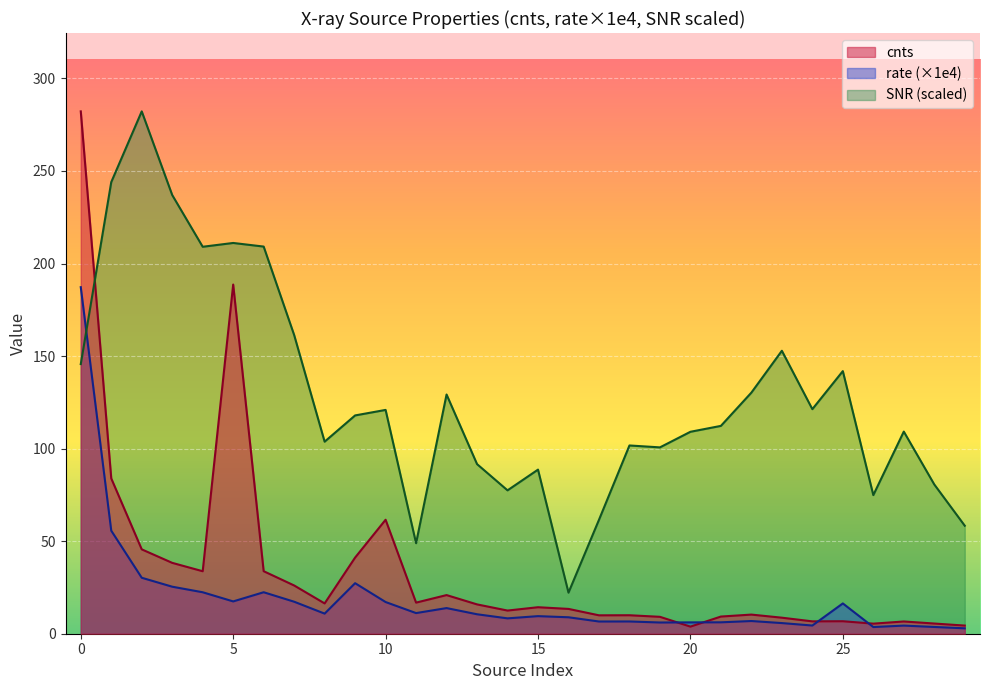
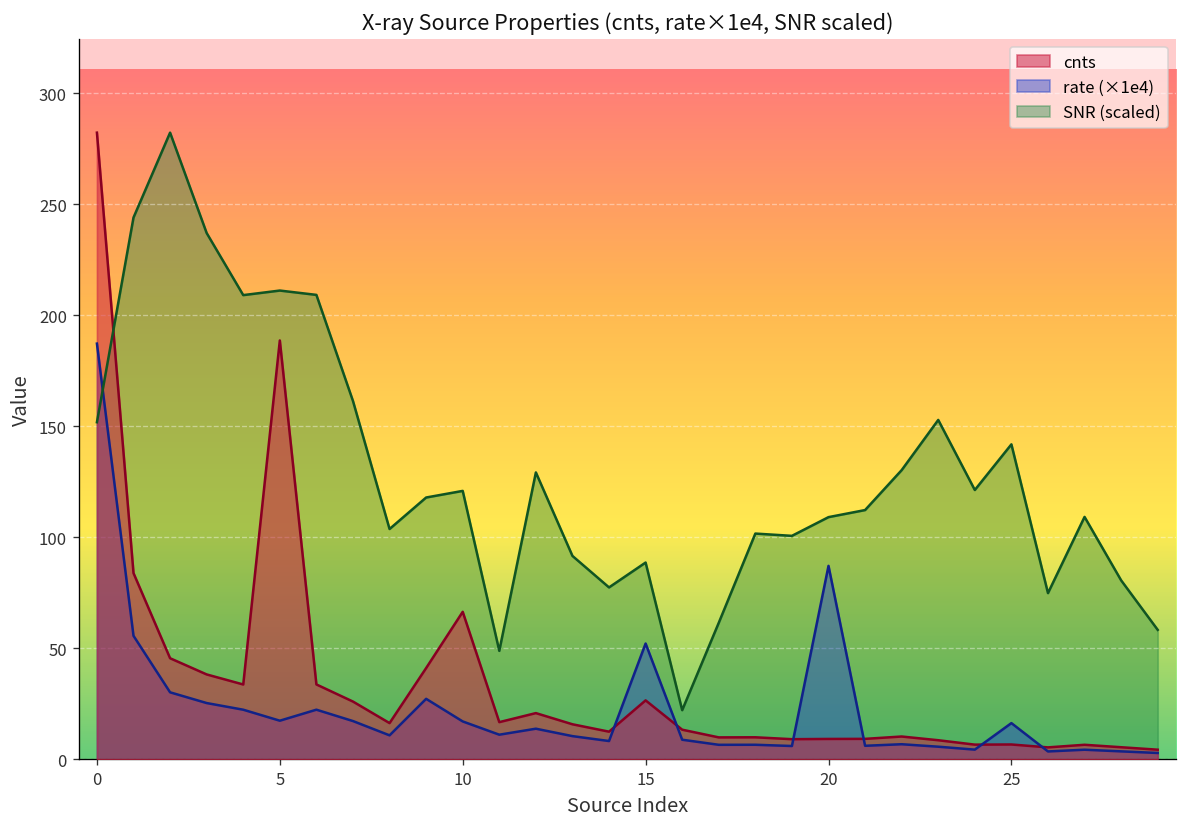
SNR (scaled), 0: 146 -> 152
cnts, 10: 62 -> 66
cnts, 15: 14 -> 27
rate (×1e4), 15: 10 -> 52
cnts, 20: 4 -> 9
rate (×1e4), 20: 6 -> 87
